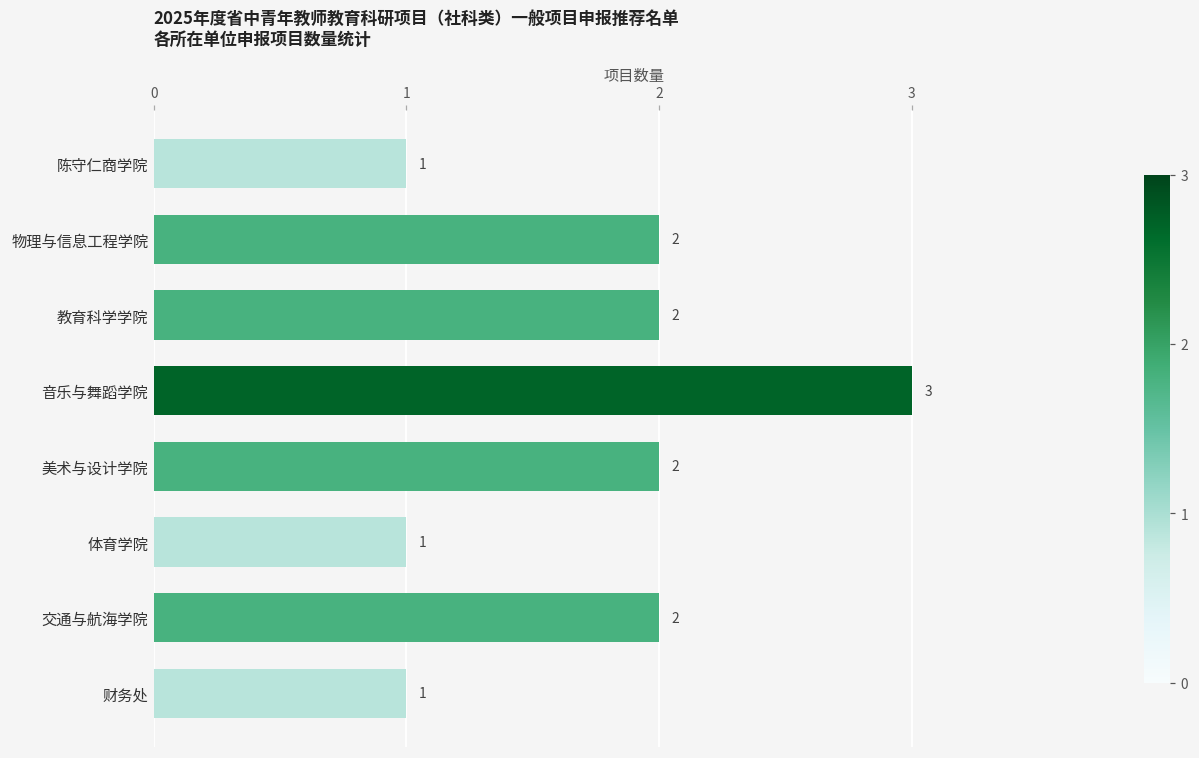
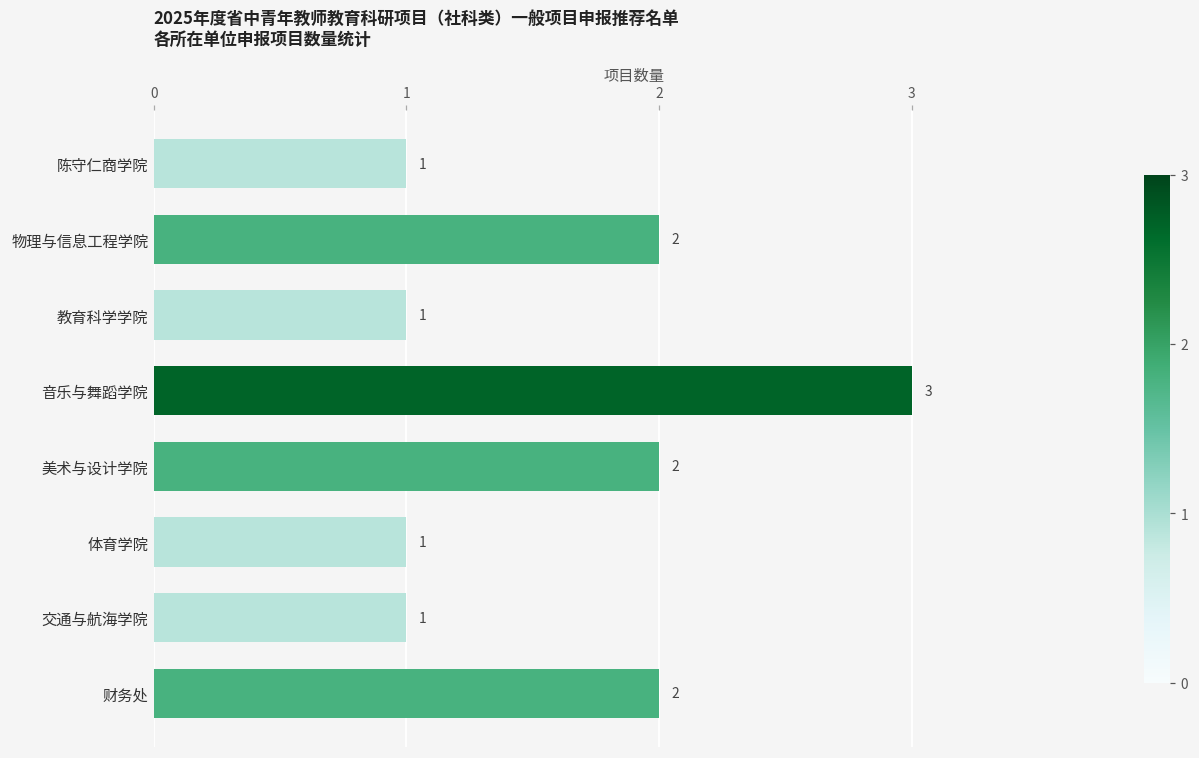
教育科学学院: 2 -> 1
交通与航海学院: 2 -> 1
财务处: 1 -> 2
